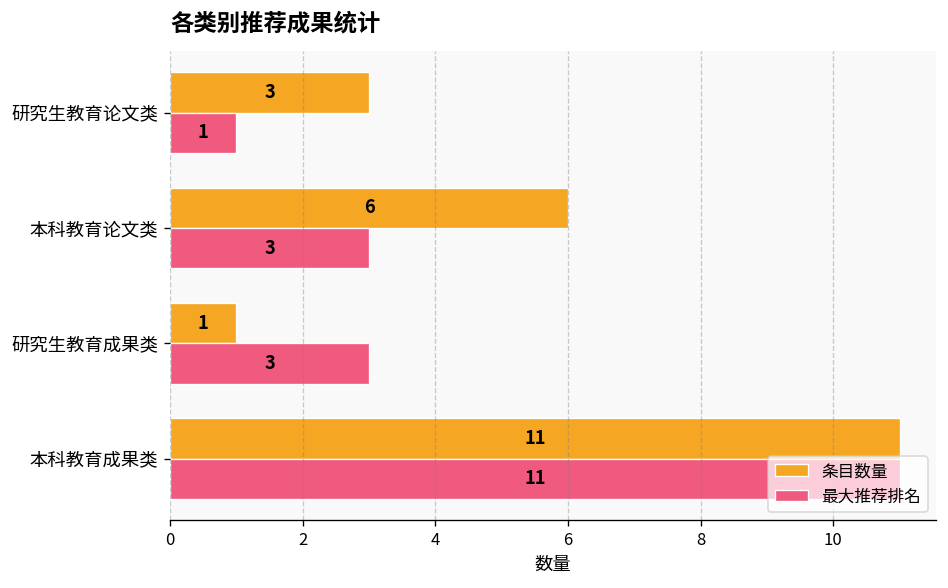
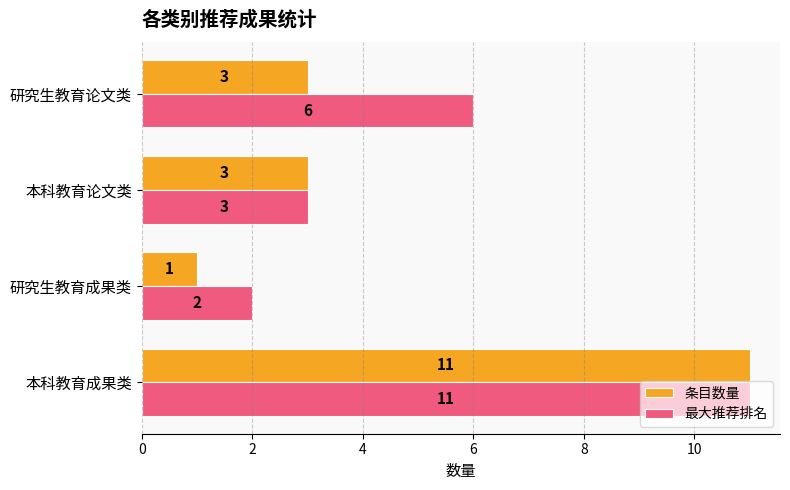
最大推荐排名, 研究生教育论文类: 1 -> 6
条目数量, 本科教育论文类: 6 -> 3
最大推荐排名, 研究生教育成果类: 3 -> 2
